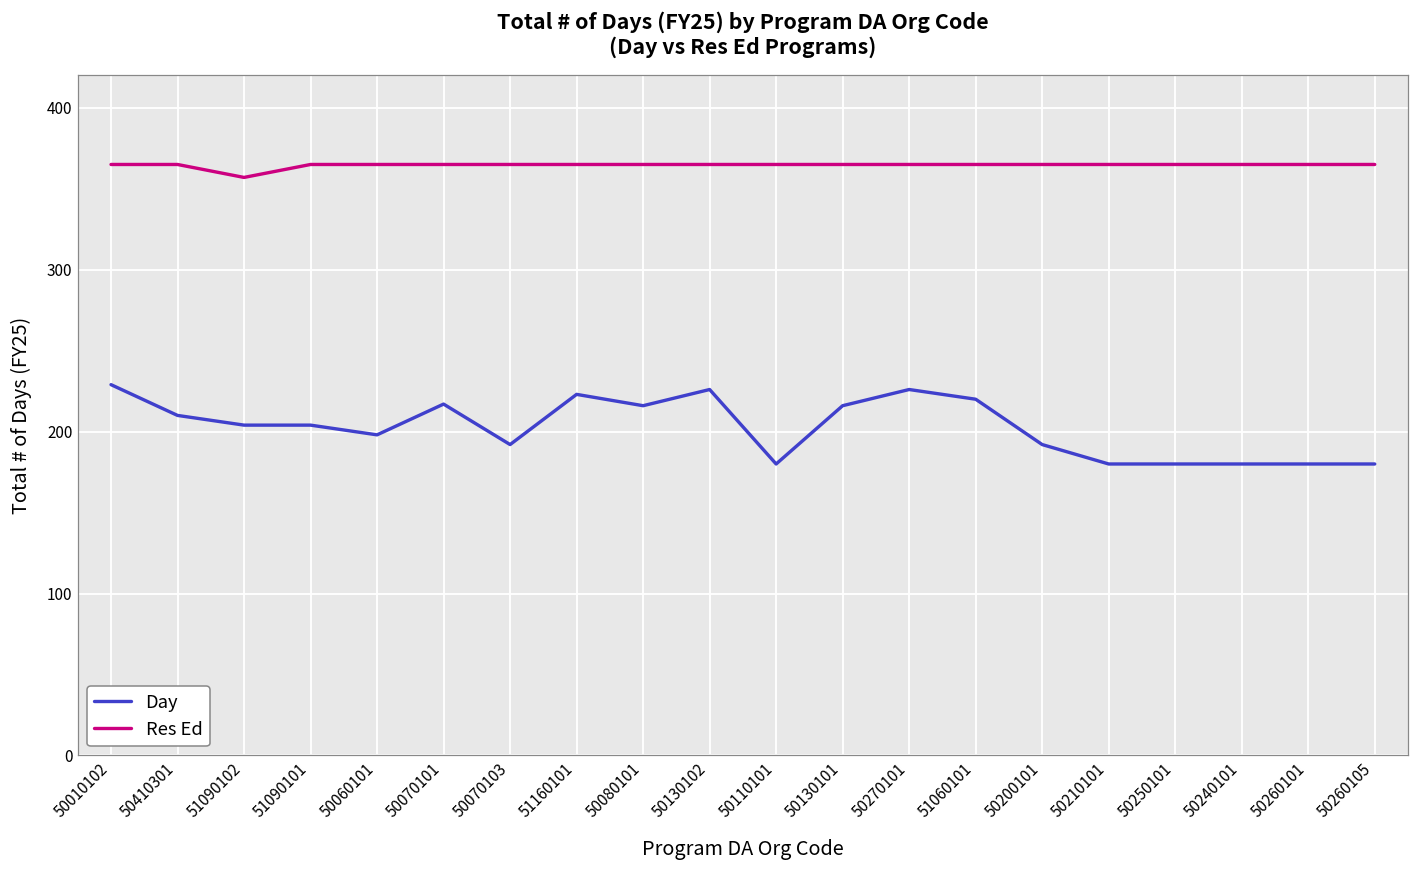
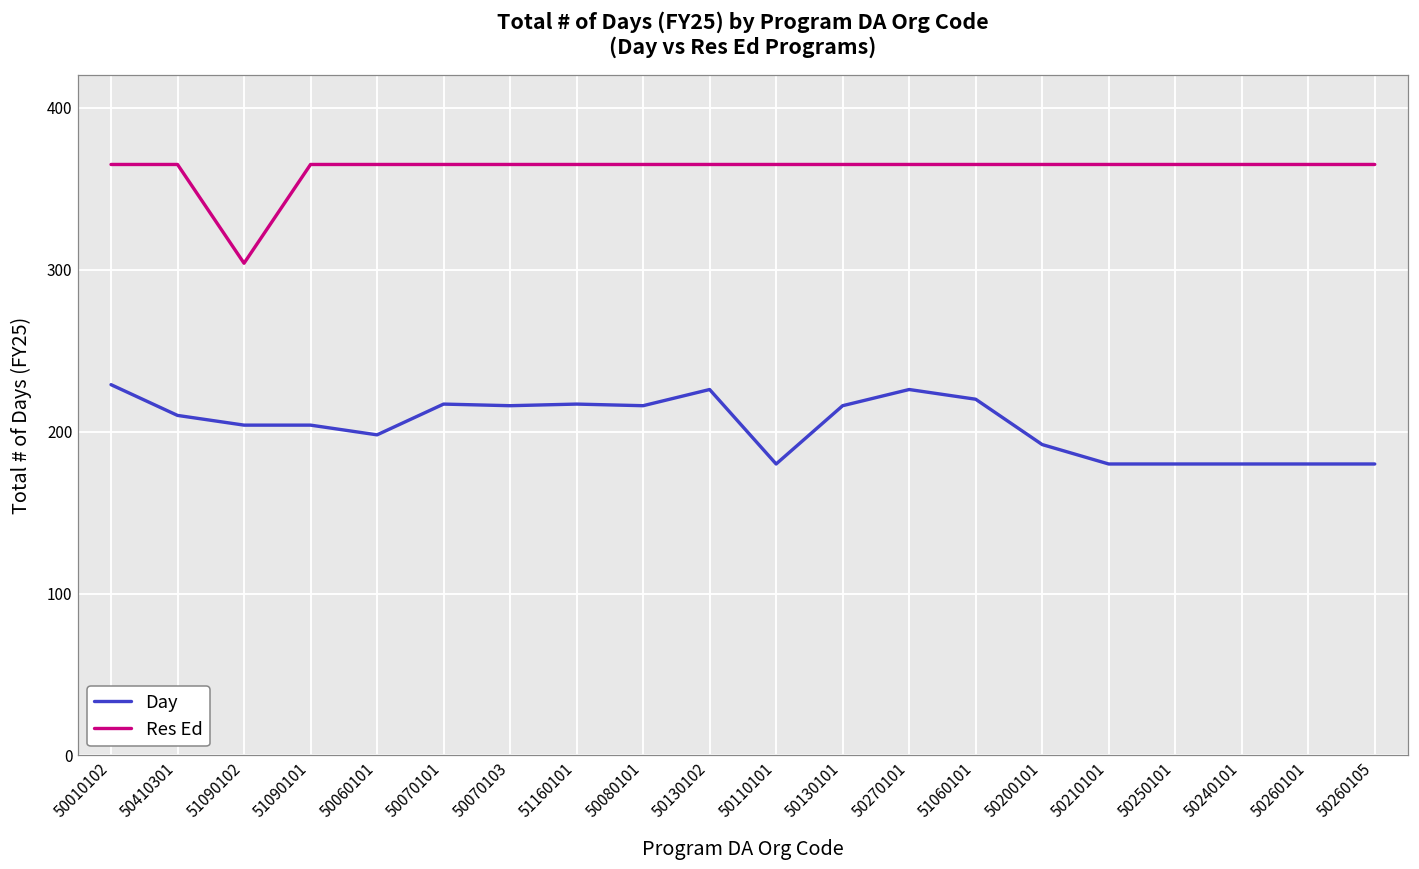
Res Ed, 51090102: 357 -> 304
Day, 50070103: 192 -> 216
Day, 51160101: 223 -> 217
